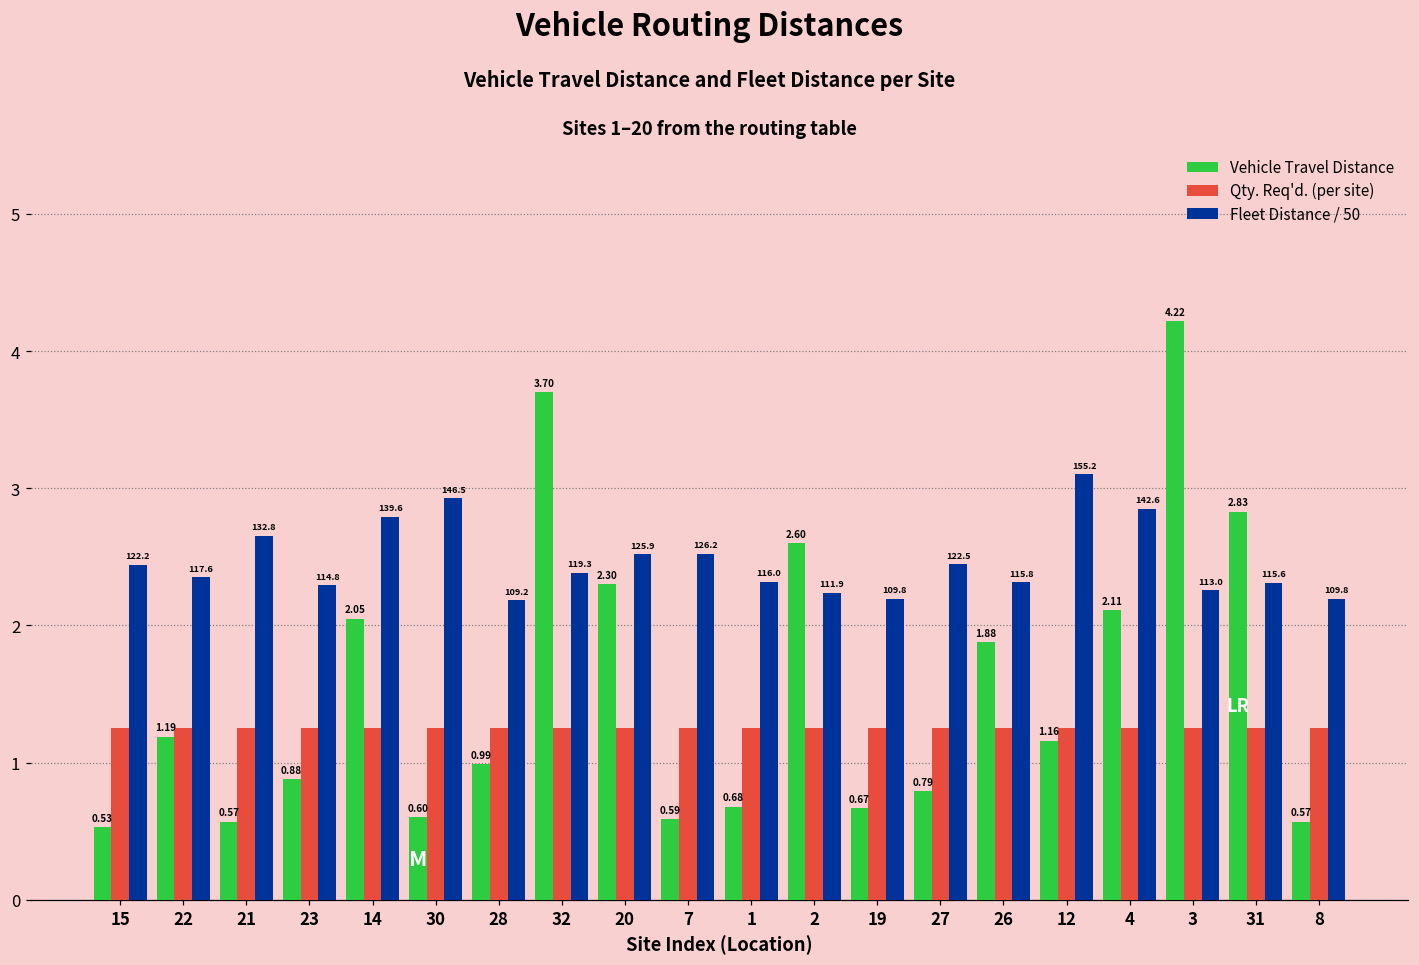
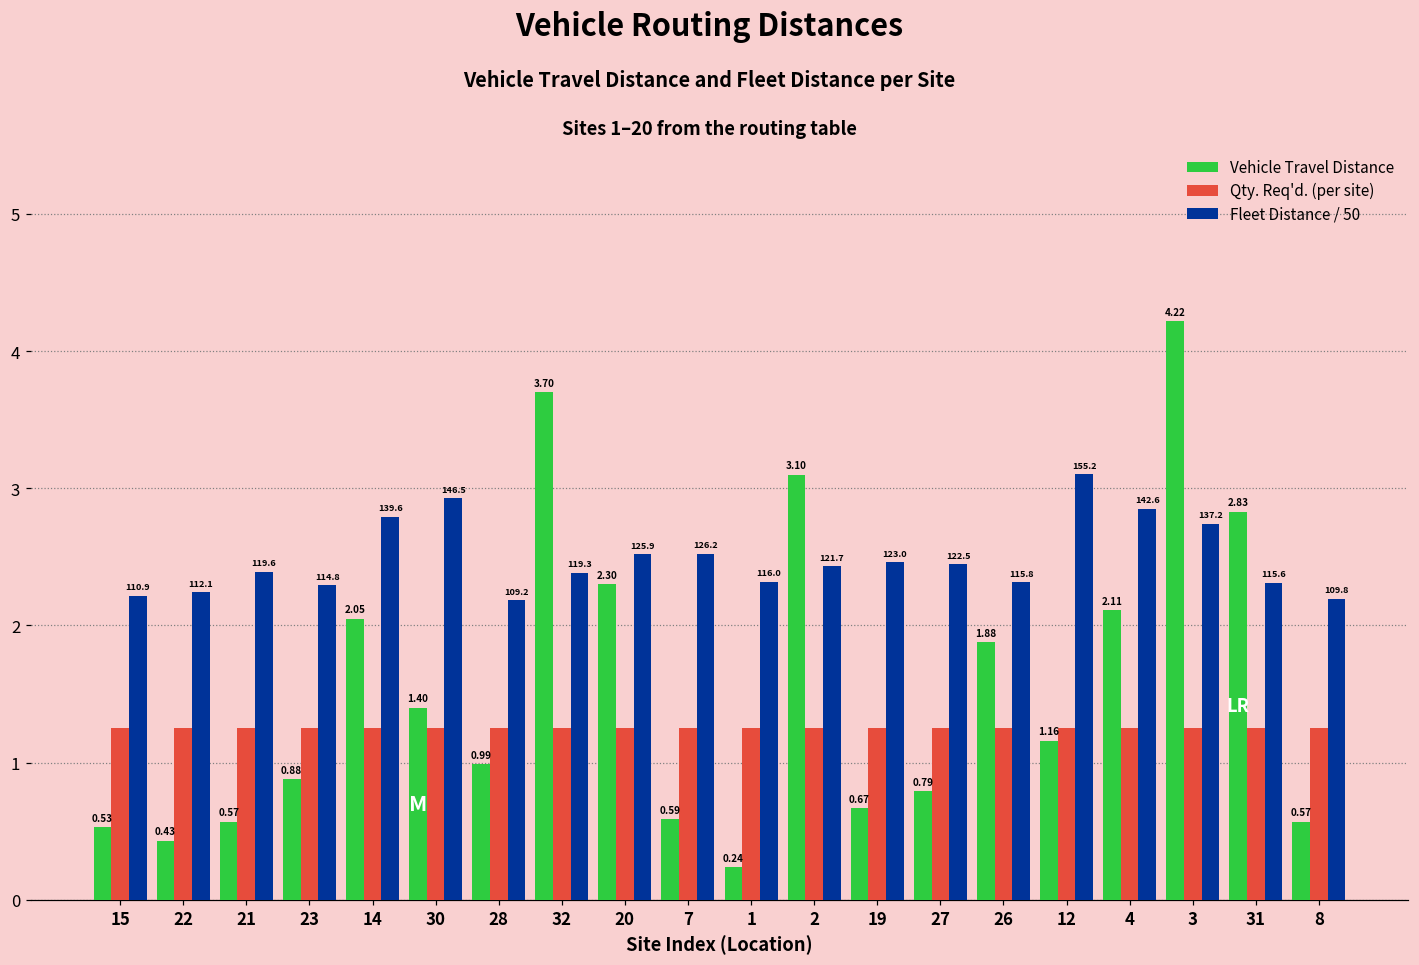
Fleet Distance / 50, 15: 122.2 -> 110.9
Vehicle Travel Distance, 22: 1.19 -> 0.43
Fleet Distance / 50, 22: 117.6 -> 112.1
Fleet Distance / 50, 21: 132.8 -> 119.6
Vehicle Travel Distance, 30: 0.60 -> 1.40
Vehicle Travel Distance, 1: 0.68 -> 0.24
Vehicle Travel Distance, 2: 2.60 -> 3.10
Fleet Distance / 50, 2: 111.9 -> 121.7
Fleet Distance / 50, 19: 109.8 -> 123.0
Fleet Distance / 50, 3: 113.0 -> 137.2
